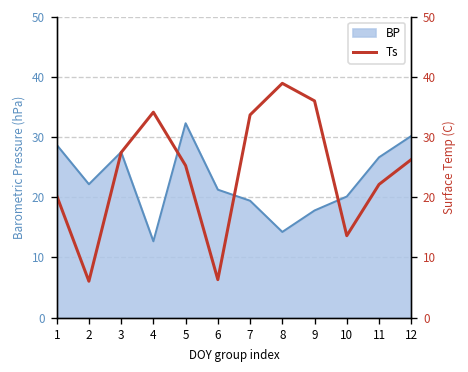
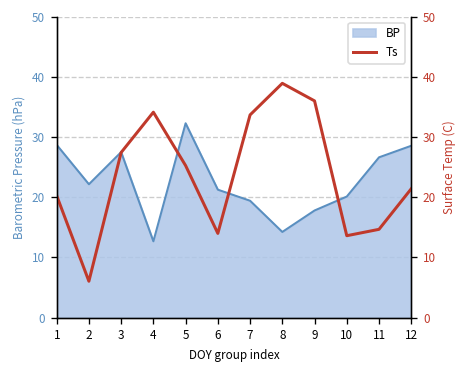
BP, 12: 30 -> 29
Ts, 6: 6 -> 14
Ts, 11: 22 -> 15
Ts, 12: 26 -> 21
